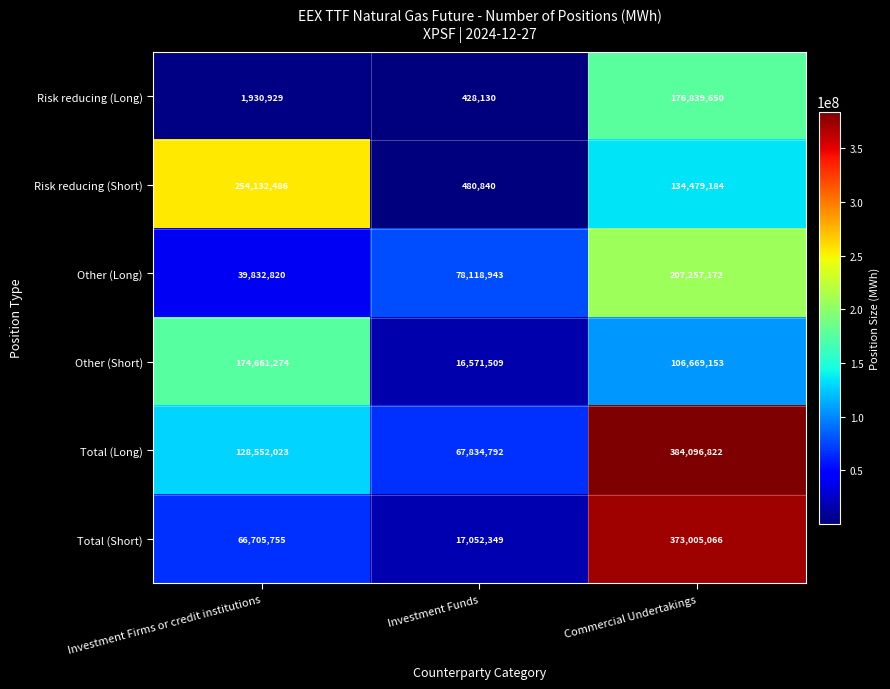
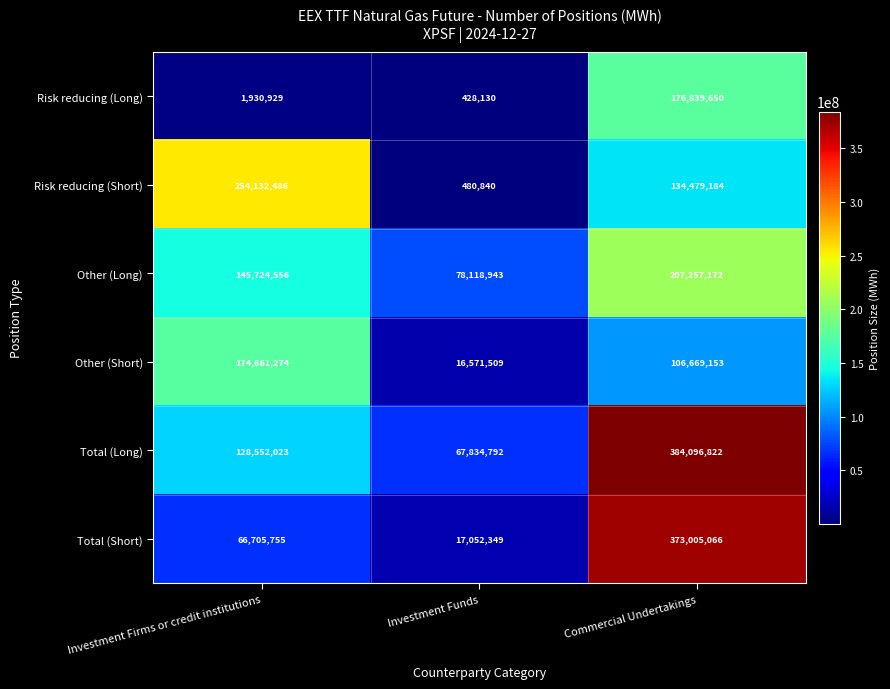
Other (Long), Investment Firms or credit institutions: 39,832,820 -> 145,724,556
